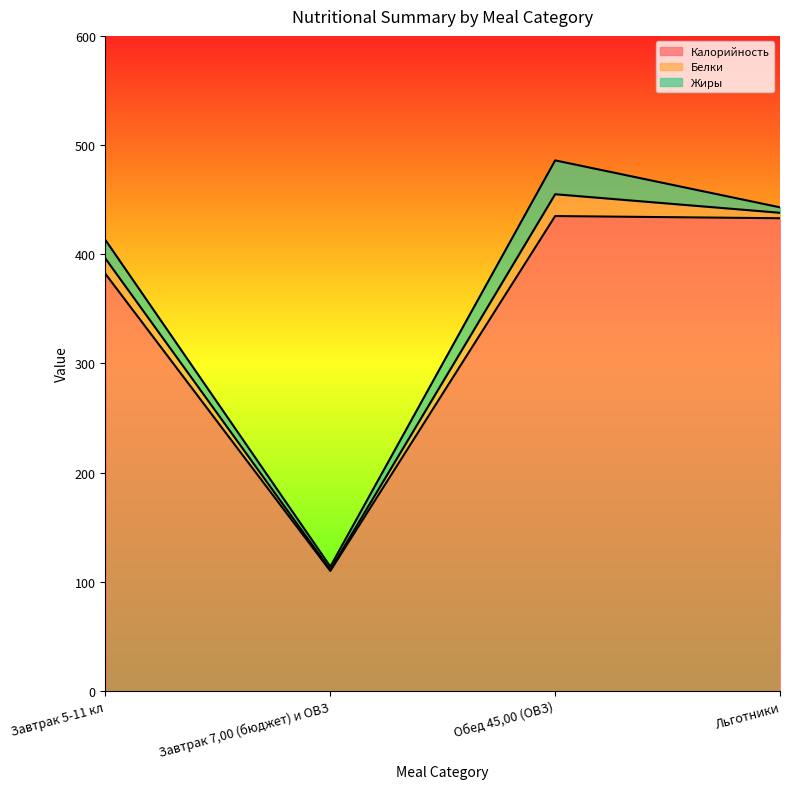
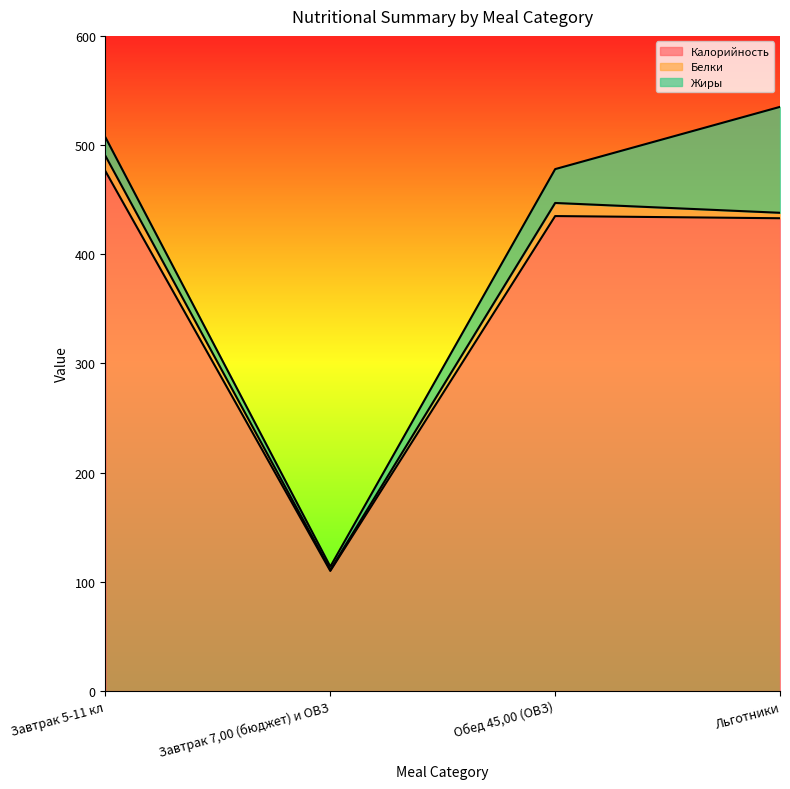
Калорийность, Завтрак 5-11 кл: 382 -> 476
Белки, Обед 45,00 (ОВЗ): 20 -> 12
Жиры, Льготники: 5 -> 97
